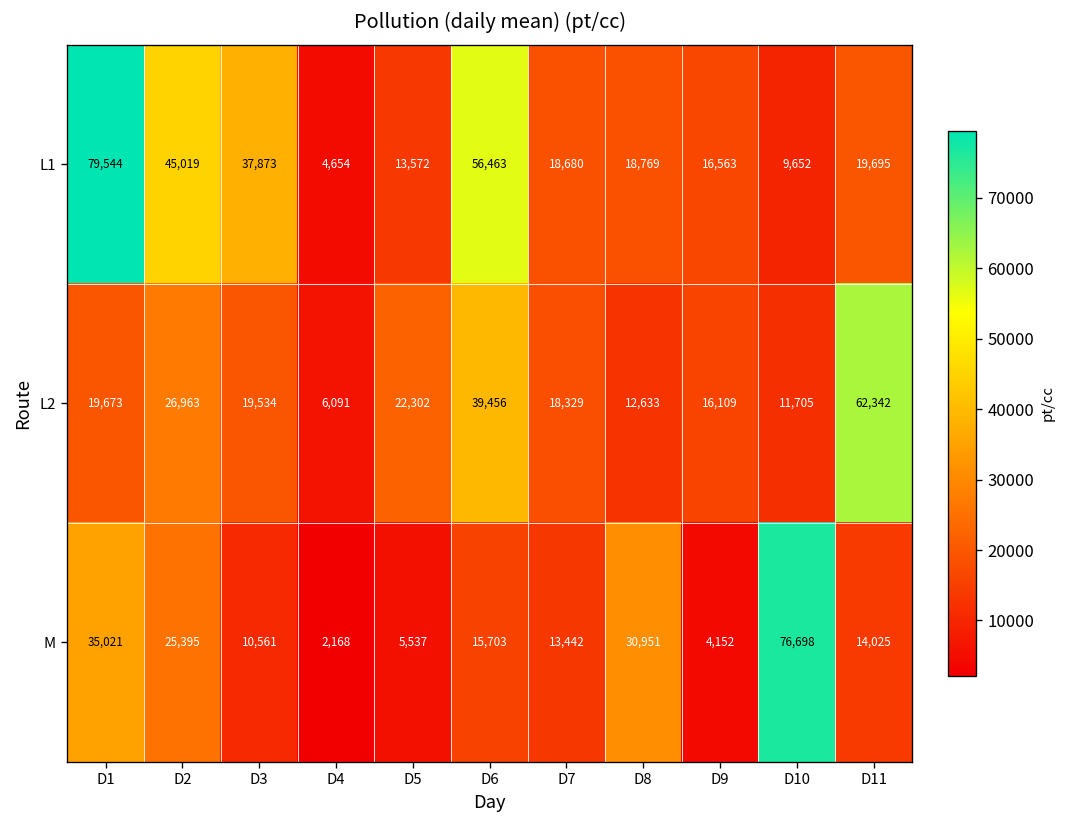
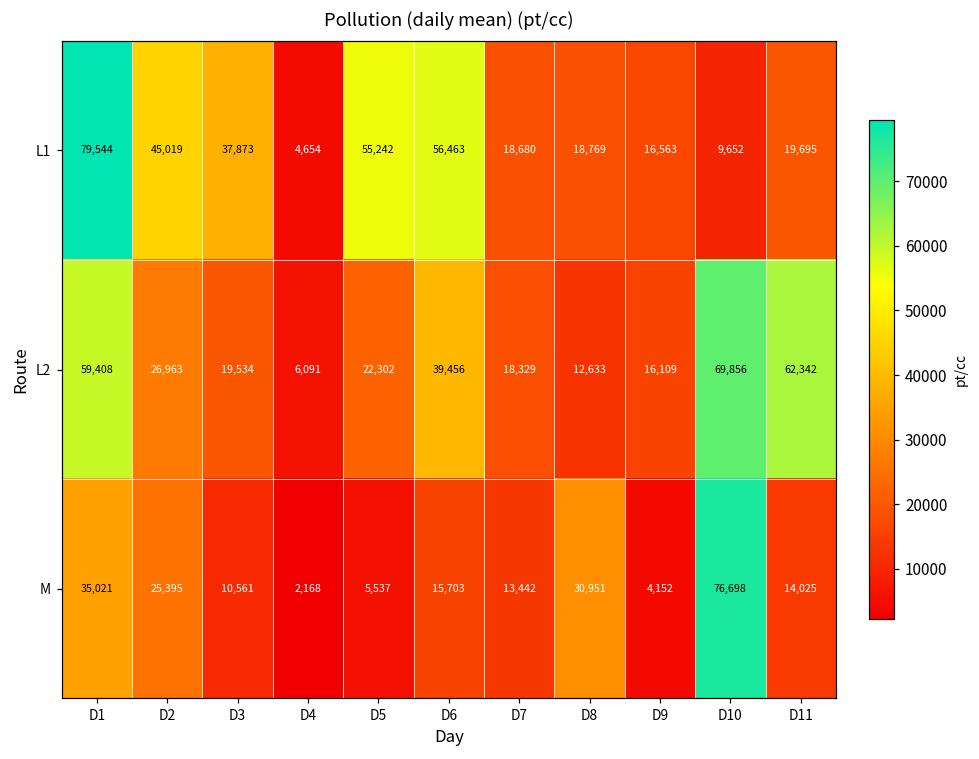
L1, D5: 13,572 -> 55,242
L2, D1: 19,673 -> 59,408
L2, D10: 11,705 -> 69,856
